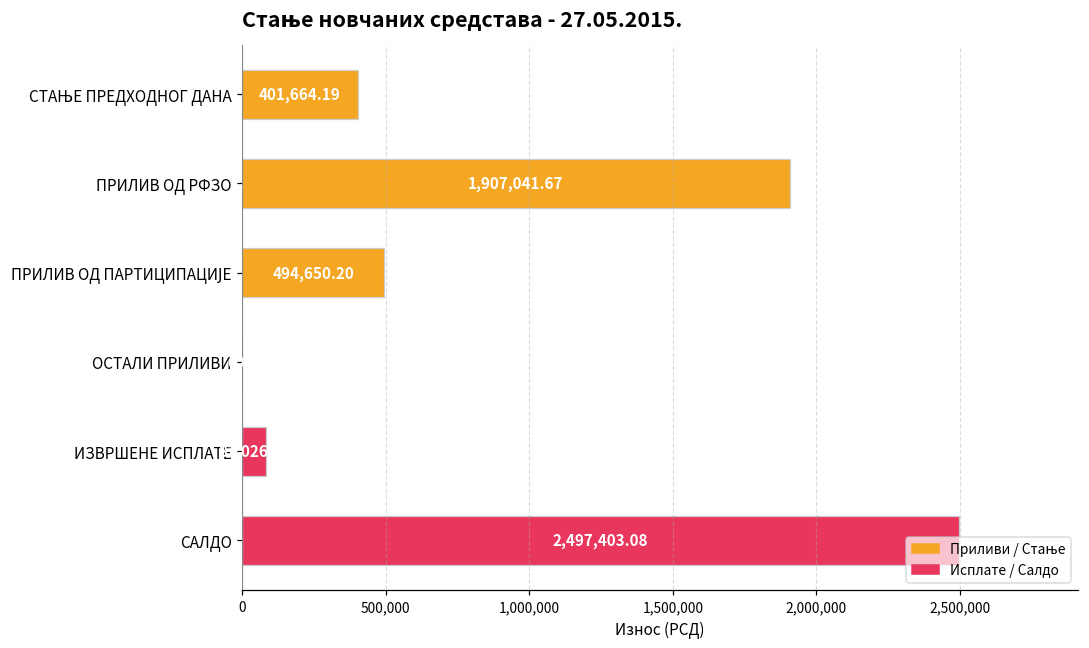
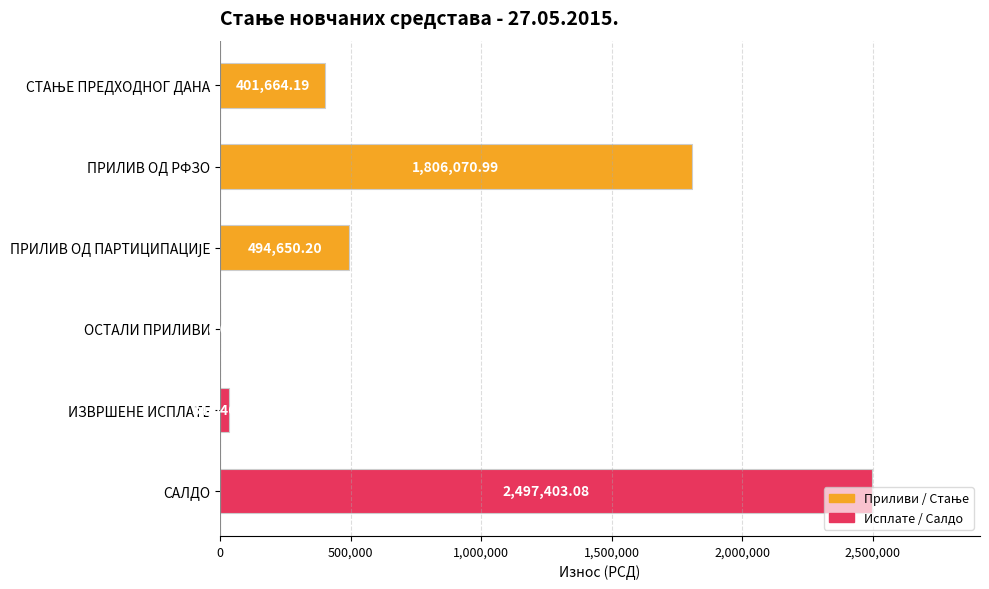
ПРИЛИВ ОД РФЗО: 1,907,041.67 -> 1,806,070.99
ИЗВРШЕНЕ ИСПЛАТЕ: 80,000 -> 30,000
